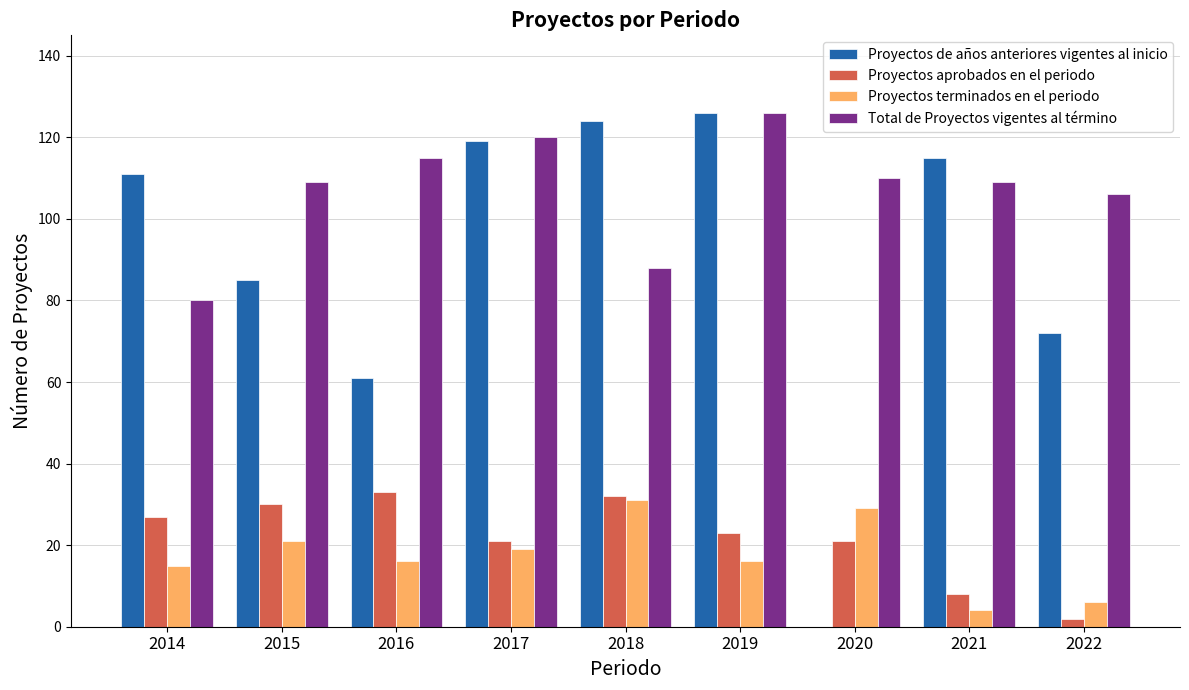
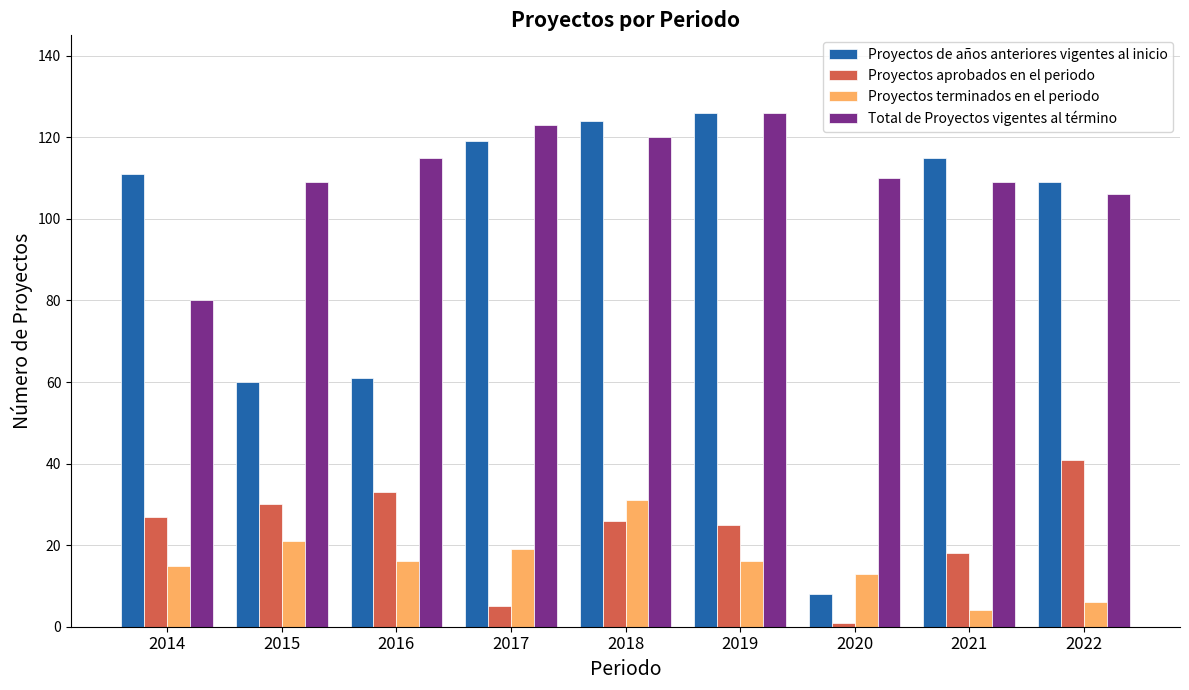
Proyectos de años anteriores vigentes al inicio, 2015: 85 -> 60
Proyectos aprobados en el periodo, 2017: 21 -> 5
Total de Proyectos vigentes al término, 2017: 120 -> 123
Proyectos aprobados en el periodo, 2018: 32 -> 26
Total de Proyectos vigentes al término, 2018: 88 -> 120
Proyectos aprobados en el periodo, 2019: 23 -> 25
Proyectos de años anteriores vigentes al inicio, 2020: 0 -> 8
Proyectos aprobados en el periodo, 2020: 21 -> 1
Proyectos terminados en el periodo, 2020: 29 -> 13
Proyectos aprobados en el periodo, 2021: 8 -> 18
Proyectos de años anteriores vigentes al inicio, 2022: 72 -> 109
Proyectos aprobados en el periodo, 2022: 2 -> 41
